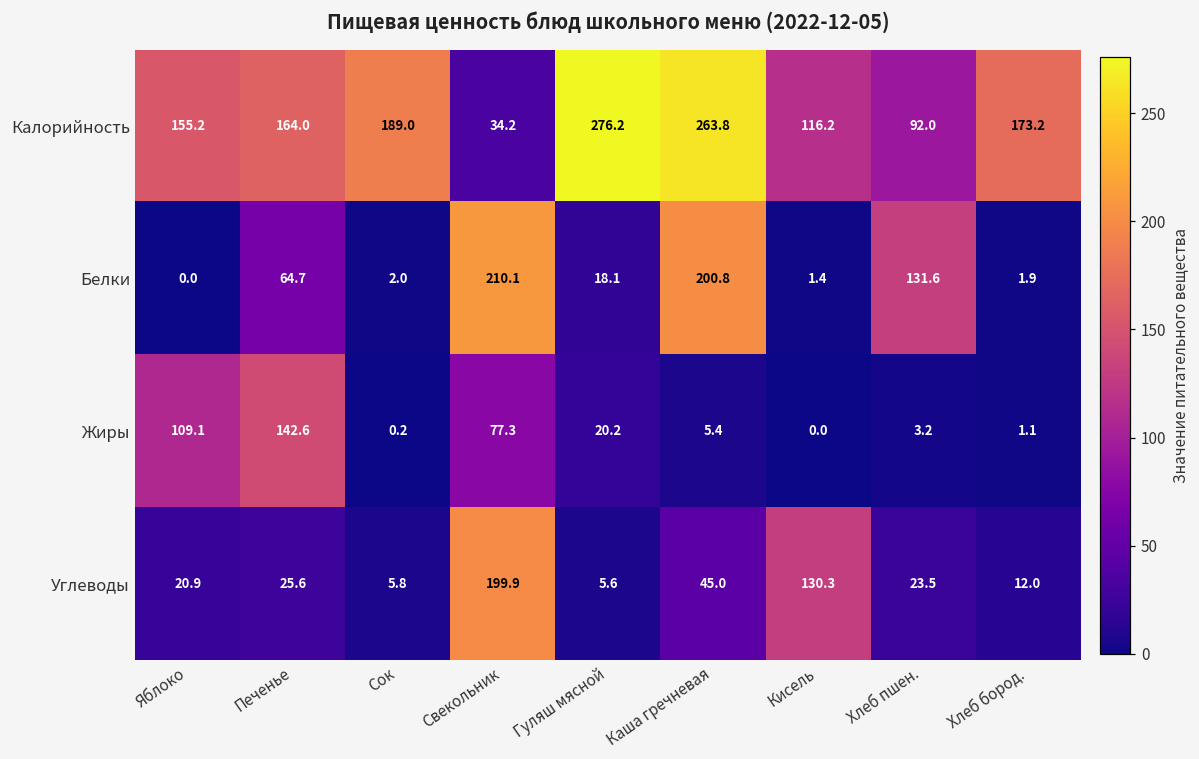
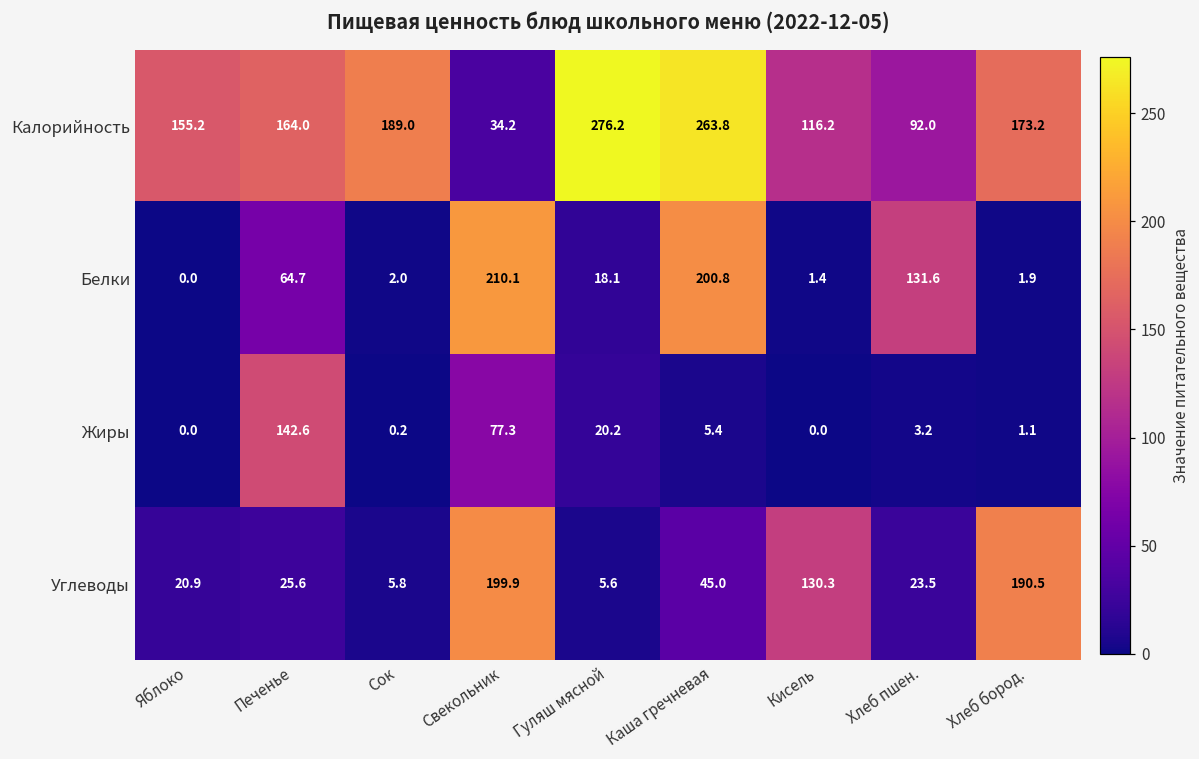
Жиры, Яблоко: 109.1 -> 0.0
Углеводы, Хлеб бород.: 12.0 -> 190.5
